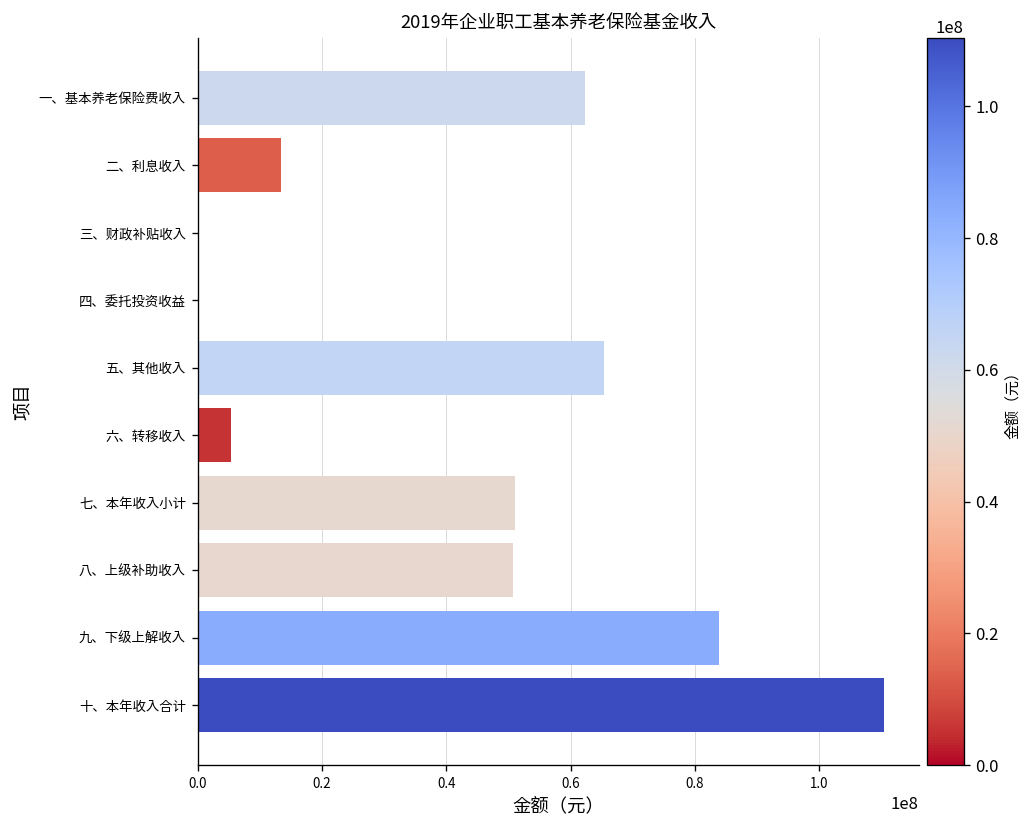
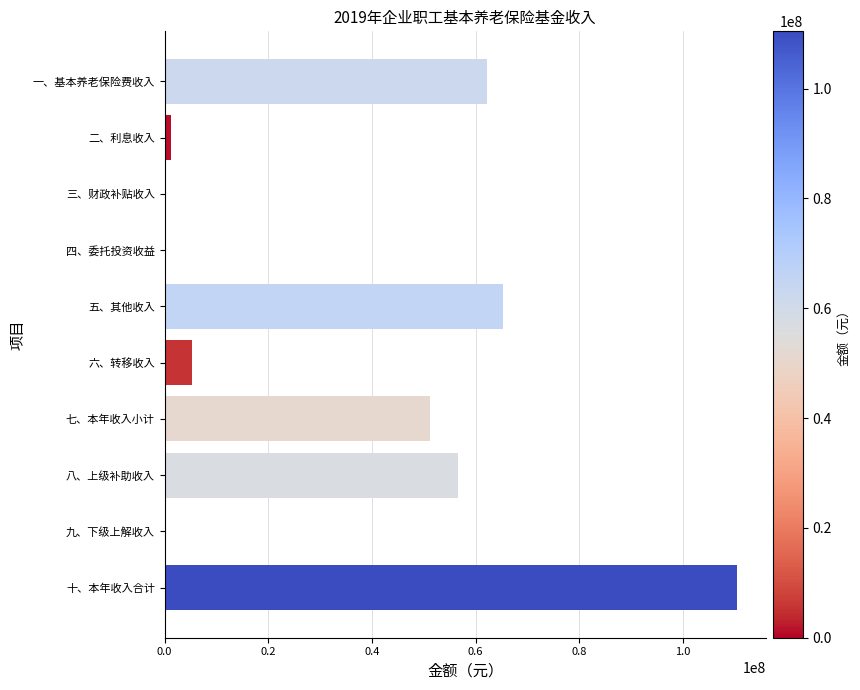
二、利息收入: 13000000 -> 1000000
八、上级补助收入: 51000000 -> 57000000
九、下级上解收入: 84000000 -> 0
